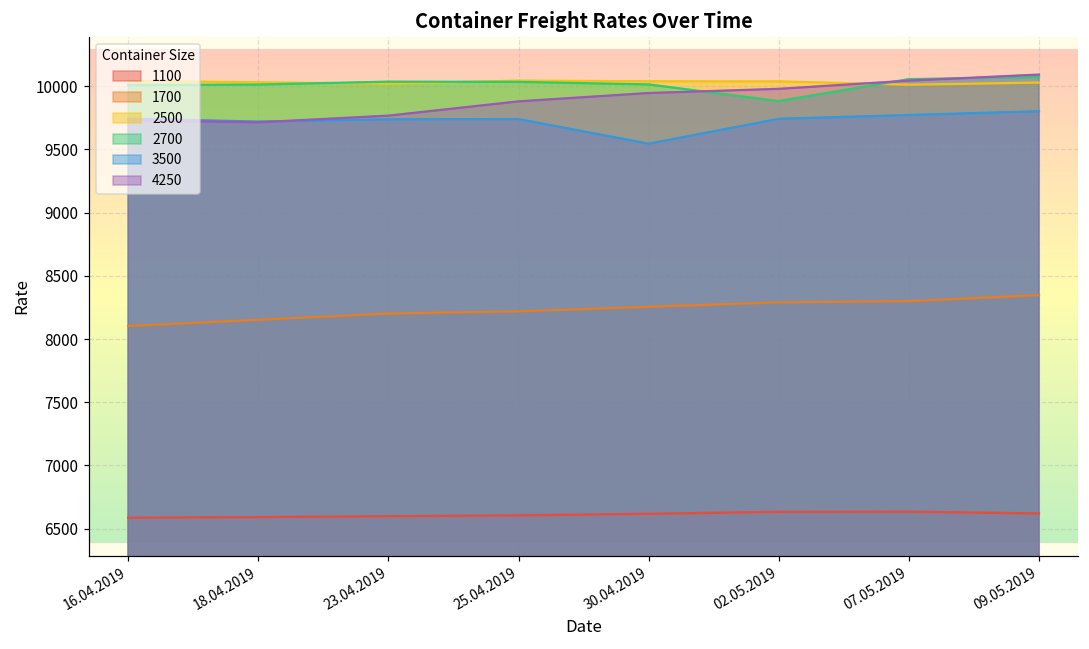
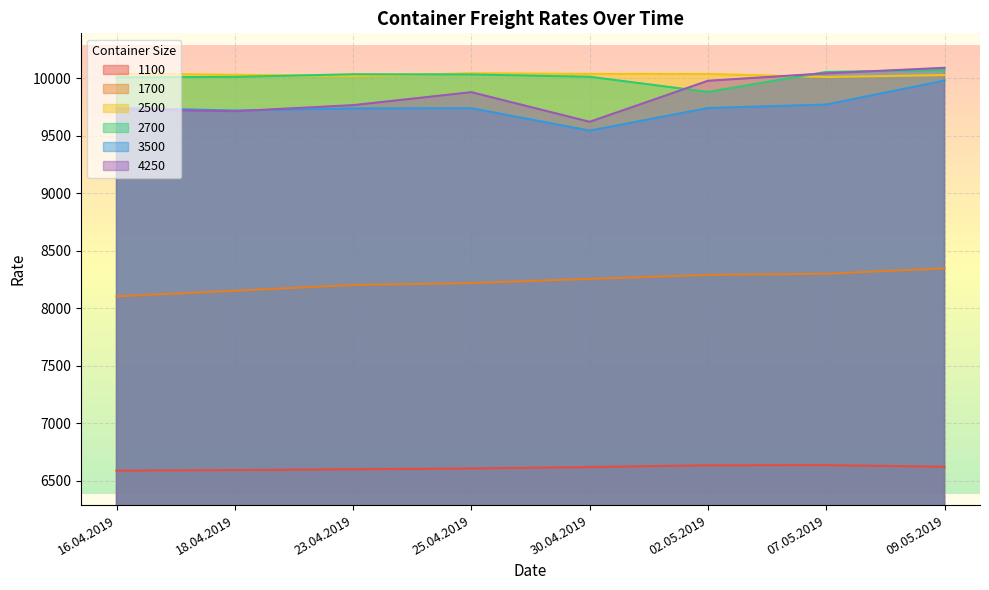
4250, 30.04.2019: 9950 -> 9620
3500, 09.05.2019: 9800 -> 9980
